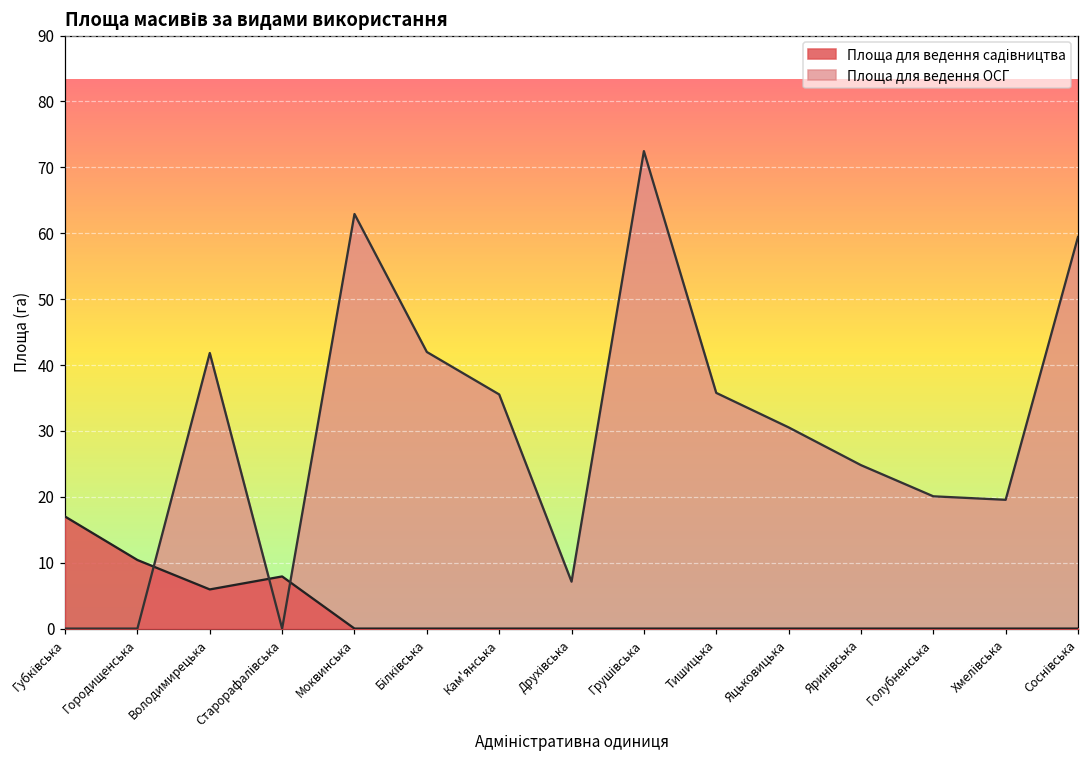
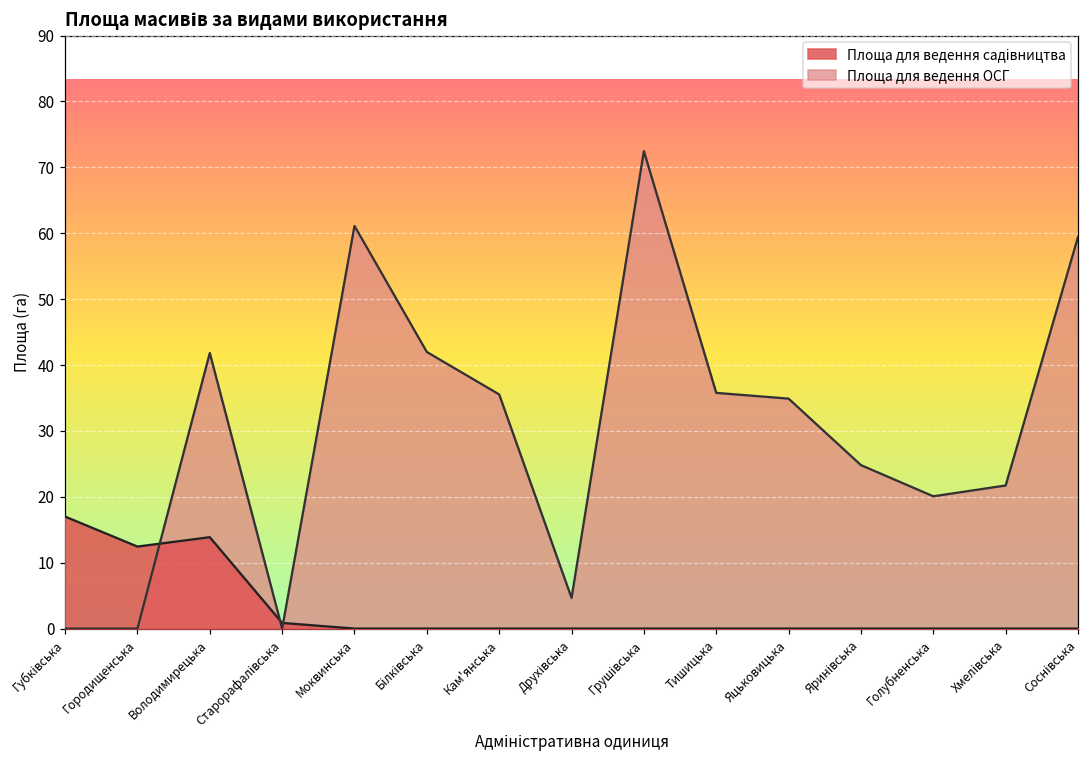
Площа для ведення садівництва, Городищенська: 10 -> 12
Площа для ведення садівництва, Володимирецька: 6 -> 14
Площа для ведення садівництва, Старорафалівська: 8 -> 1
Площа для ведення ОСГ, Моквинська: 63 -> 61
Площа для ведення ОСГ, Друхівська: 7 -> 5
Площа для ведення ОСГ, Яцьковицька: 31 -> 35
Площа для ведення ОСГ, Хмелівська: 20 -> 22
